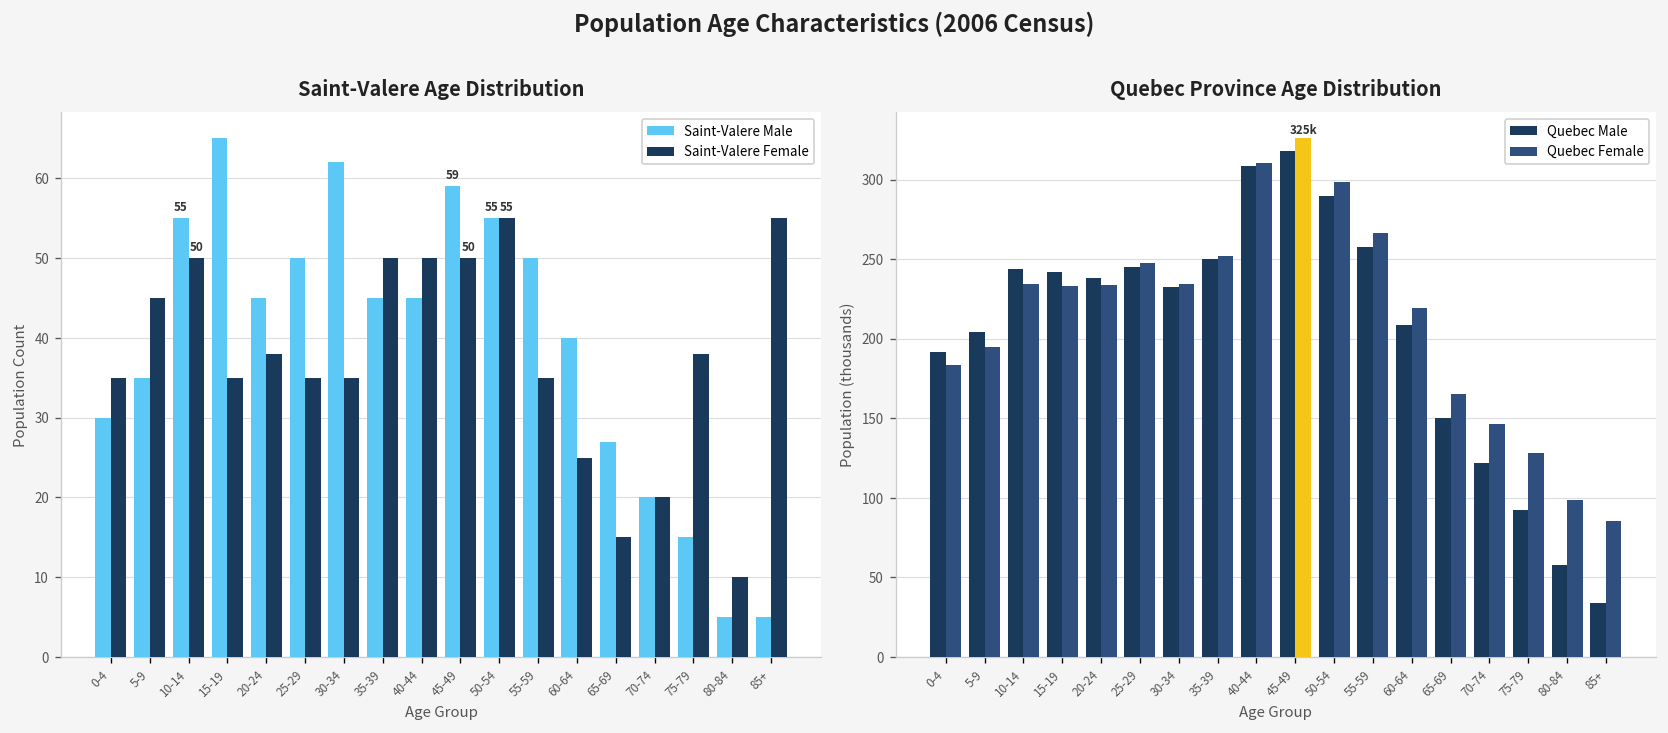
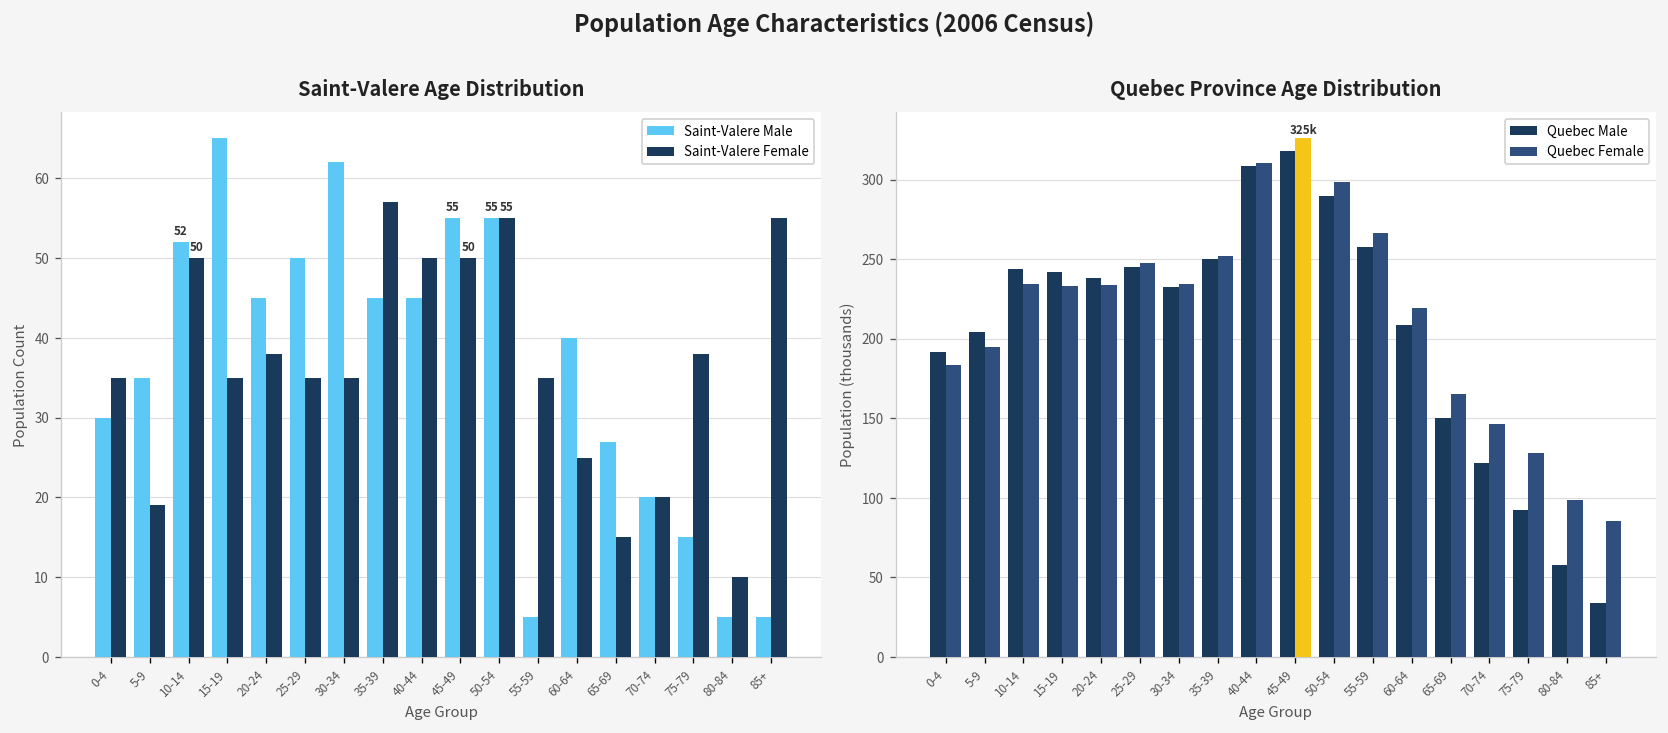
Saint-Valere Age Distribution, Saint-Valere Female, 5-9: 45 -> 19
Saint-Valere Age Distribution, Saint-Valere Male, 10-14: 55 -> 52
Saint-Valere Age Distribution, Saint-Valere Female, 35-39: 50 -> 57
Saint-Valere Age Distribution, Saint-Valere Male, 45-49: 59 -> 55
Saint-Valere Age Distribution, Saint-Valere Male, 55-59: 50 -> 5
